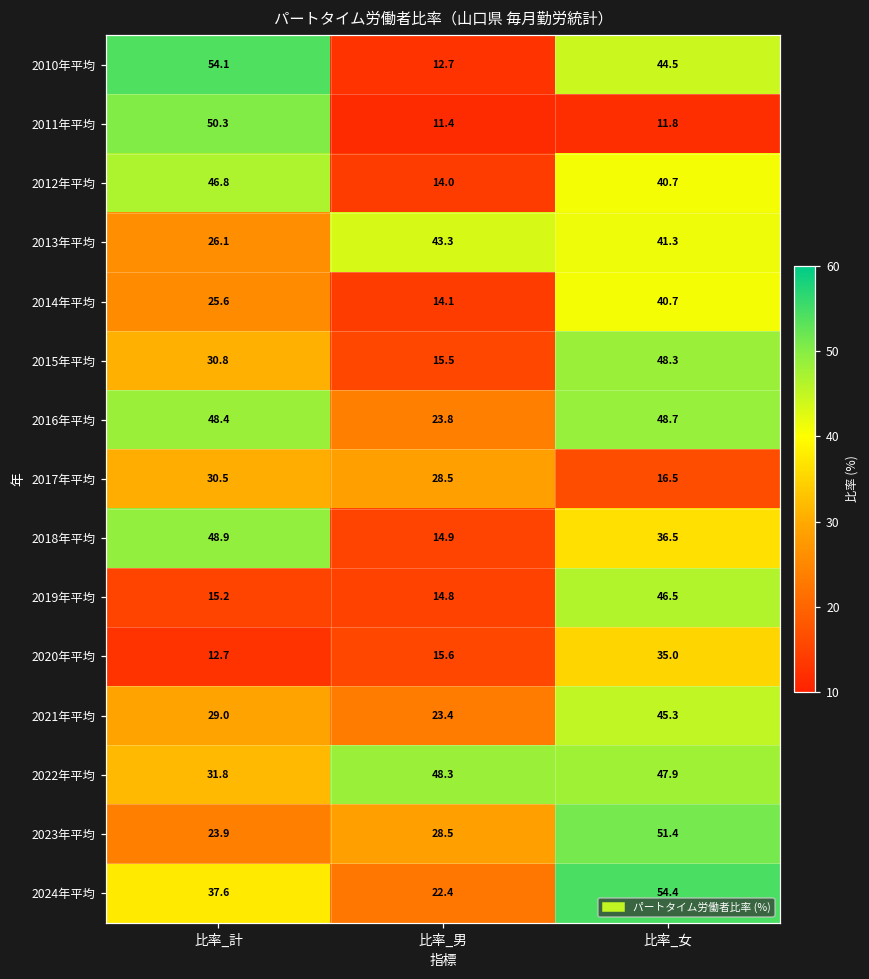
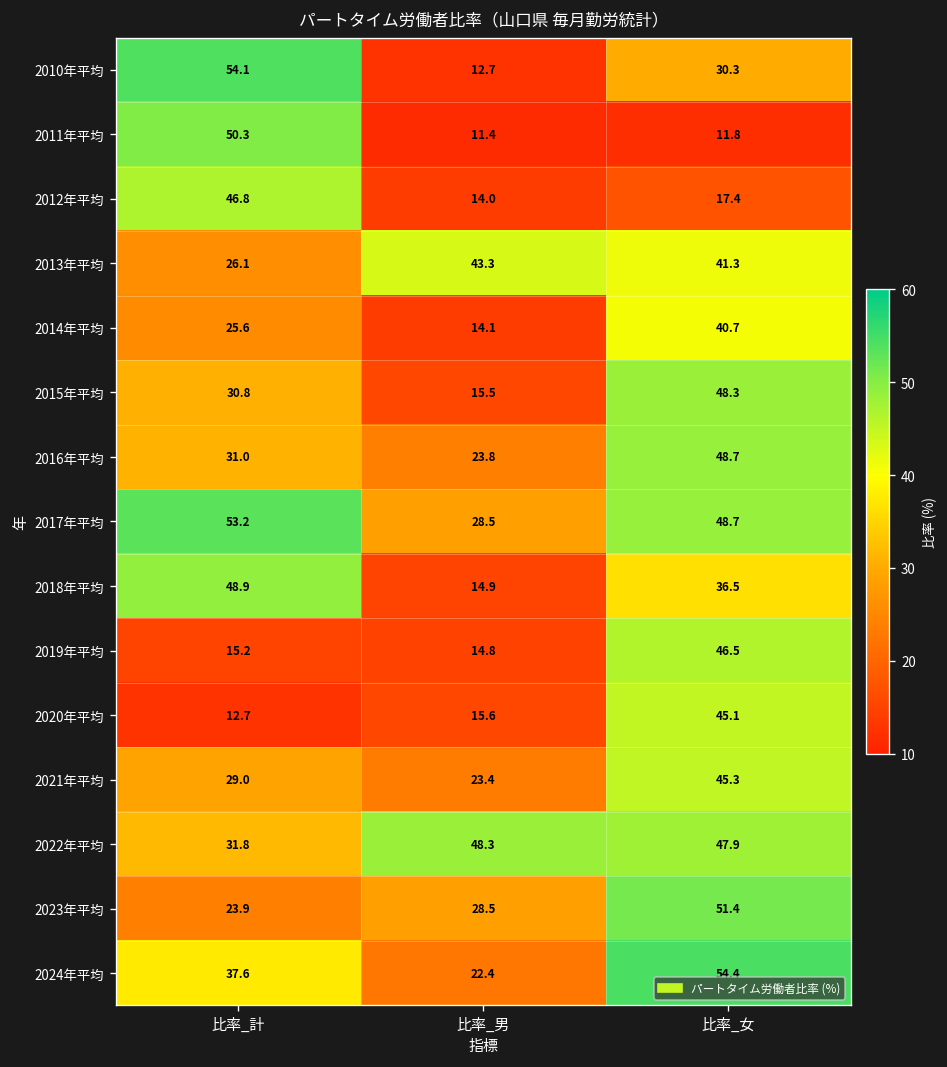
2010年平均, 比率_女: 44.5 -> 30.3
2012年平均, 比率_女: 40.7 -> 17.4
2016年平均, 比率_計: 48.4 -> 31.0
2017年平均, 比率_計: 30.5 -> 53.2
2017年平均, 比率_女: 16.5 -> 48.7
2020年平均, 比率_女: 35.0 -> 45.1
